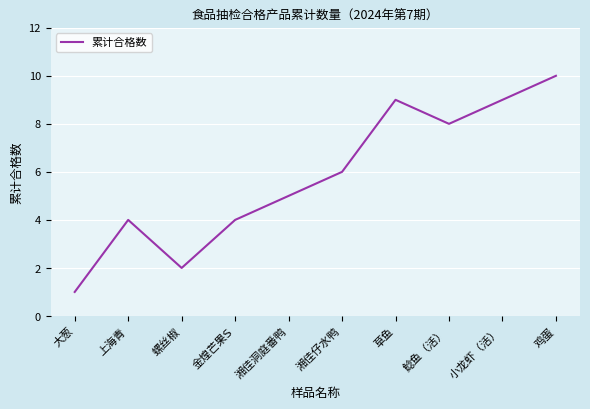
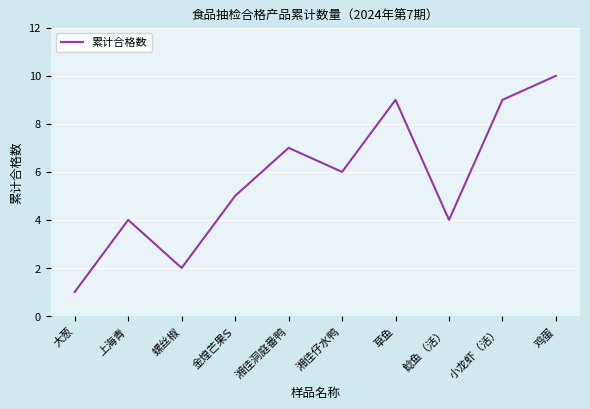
金煌芒果S: 4 -> 5
湘佳洞庭番鸭: 5 -> 7
鲶鱼（活）: 8 -> 4
